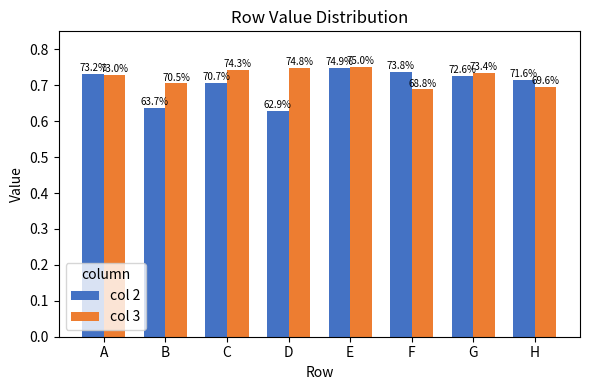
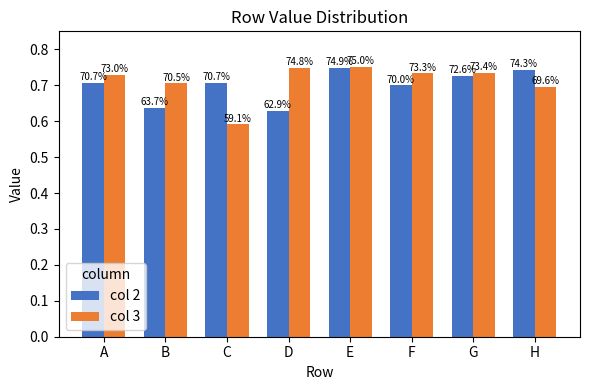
col 2, A: 73.2% -> 70.7%
col 3, C: 74.3% -> 59.1%
col 2, F: 73.8% -> 70.0%
col 3, F: 68.8% -> 73.3%
col 2, H: 71.6% -> 74.3%
